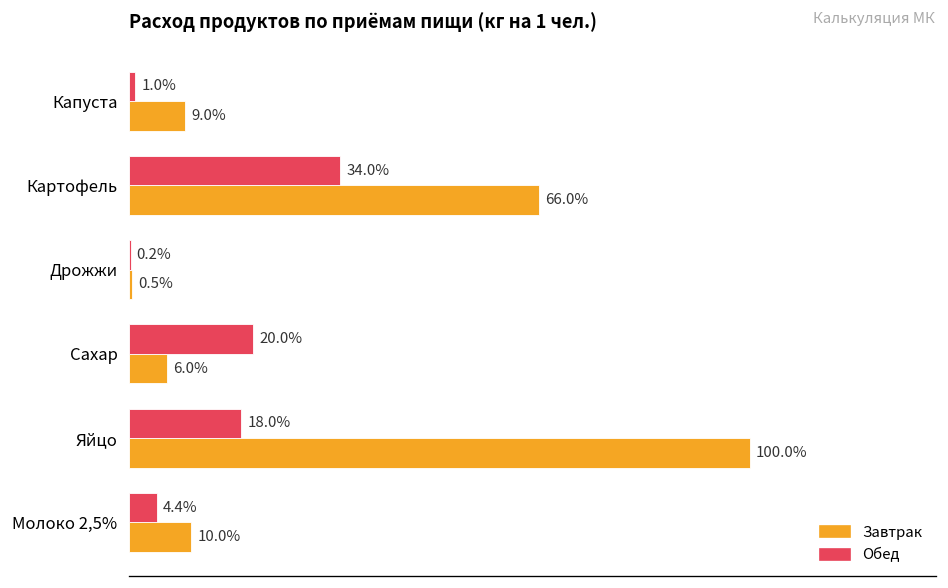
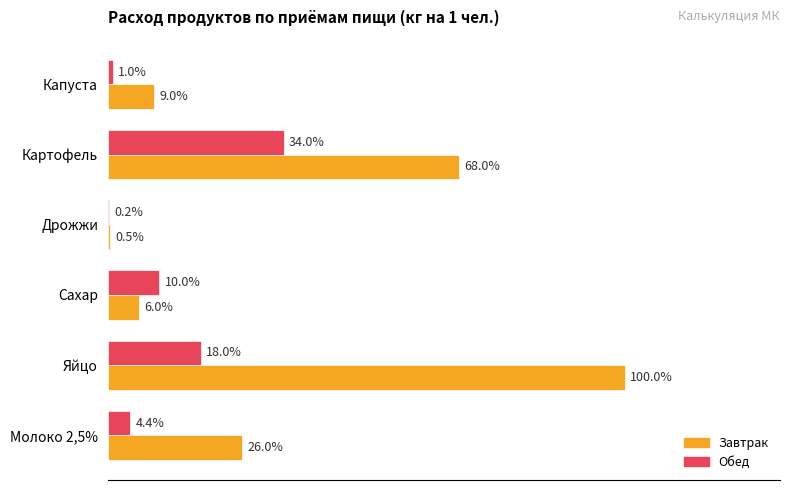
Завтрак, Картофель: 66.0% -> 68.0%
Обед, Сахар: 20.0% -> 10.0%
Завтрак, Молоко 2,5%: 10.0% -> 26.0%
